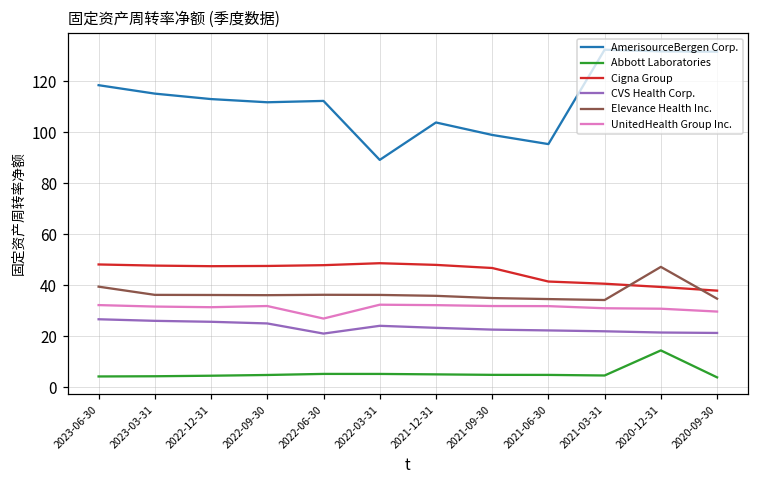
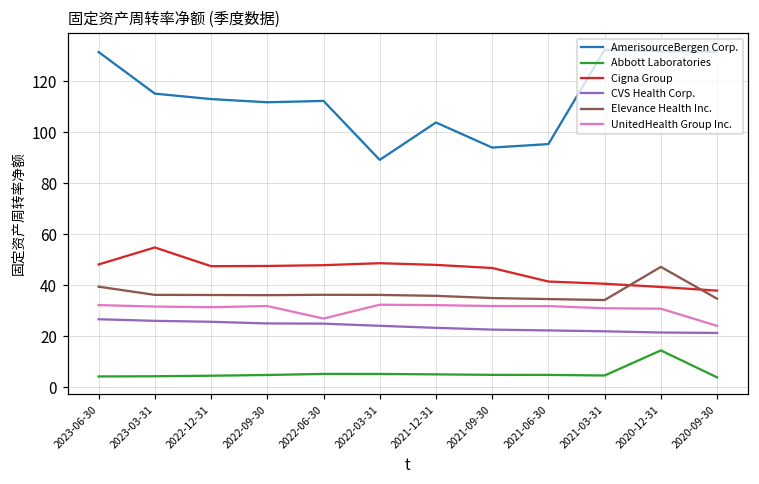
AmerisourceBergen Corp., 2023-06-30: 118 -> 131
Cigna Group, 2023-03-31: 48 -> 55
CVS Health Corp., 2022-06-30: 21 -> 25
AmerisourceBergen Corp., 2021-09-30: 99 -> 94
UnitedHealth Group Inc., 2020-09-30: 30 -> 24
